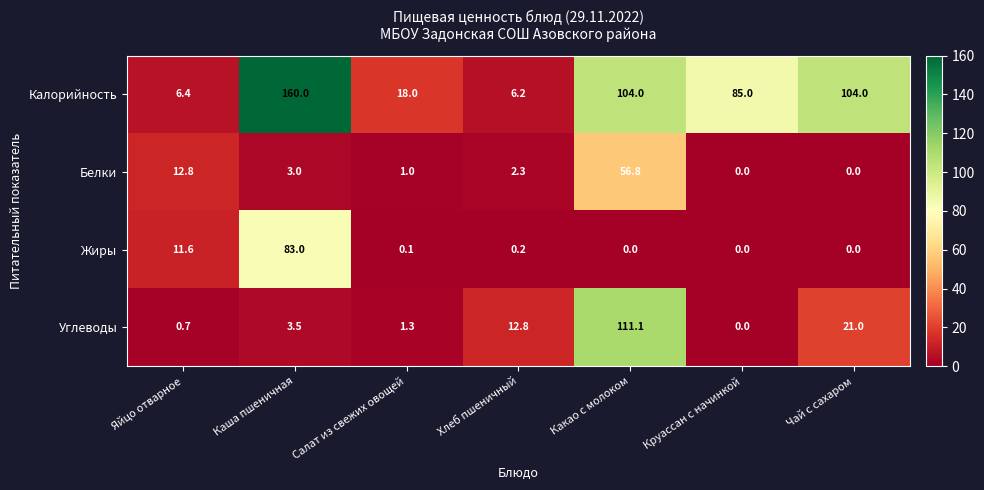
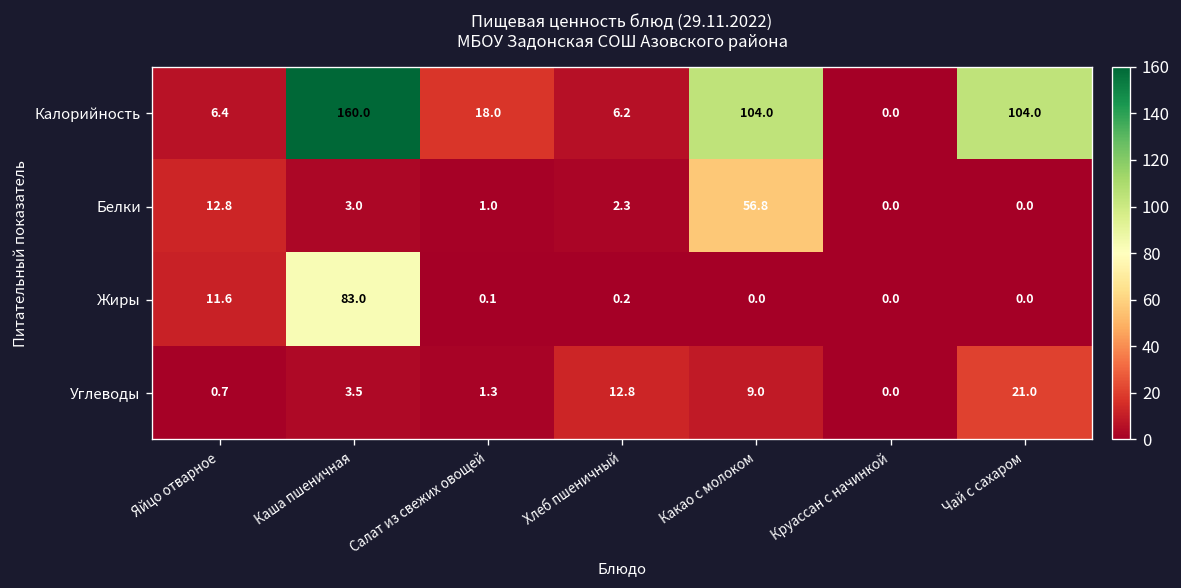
Калорийность, Круассан с начинкой: 85.0 -> 0.0
Углеводы, Какао с молоком: 111.1 -> 9.0
